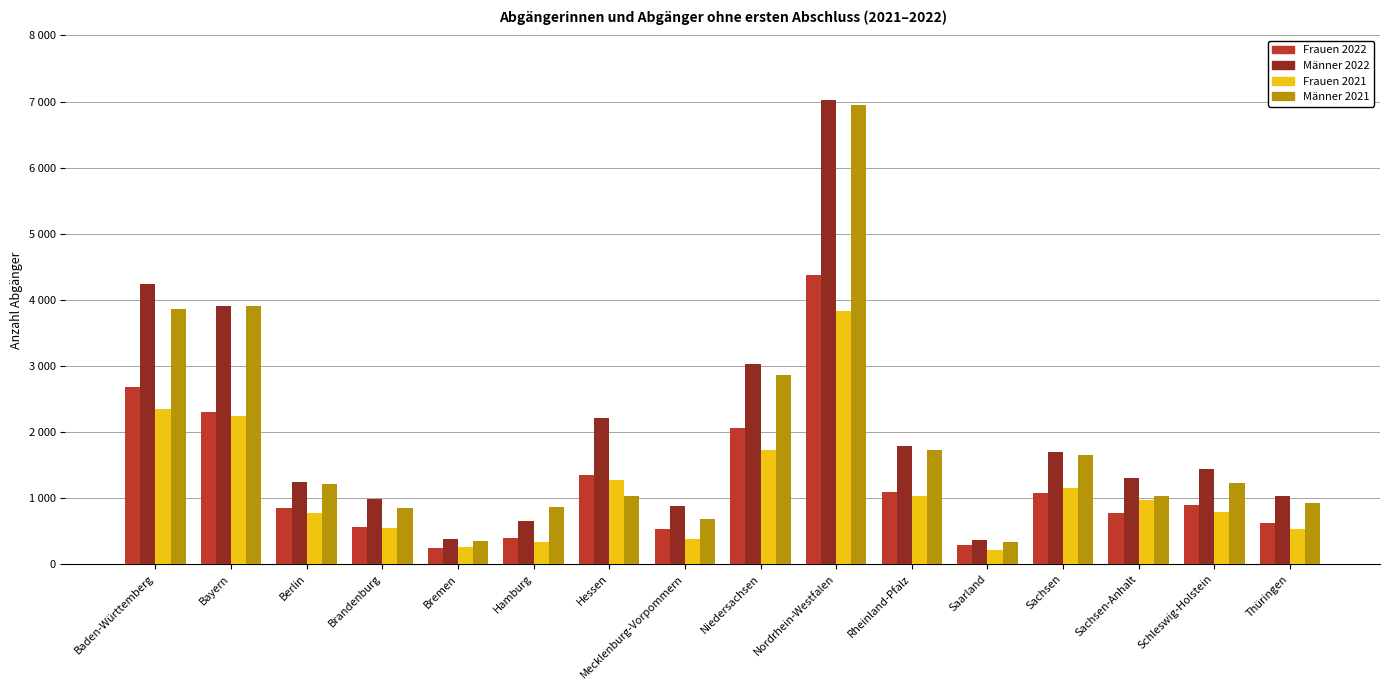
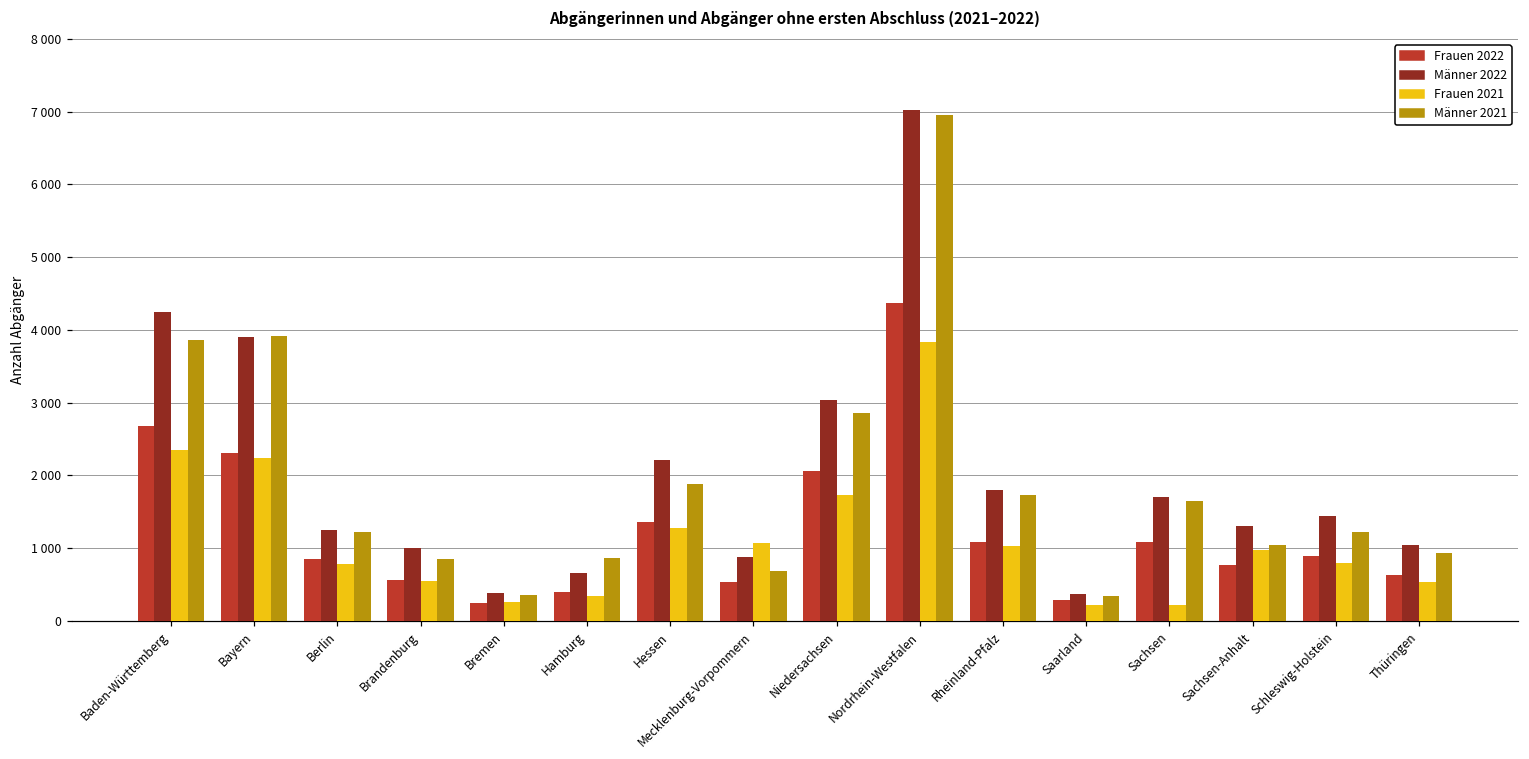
Männer 2021, Hessen: 1000 -> 1900
Frauen 2021, Mecklenburg-Vorpommern: 400 -> 1100
Frauen 2021, Sachsen: 1100 -> 200
